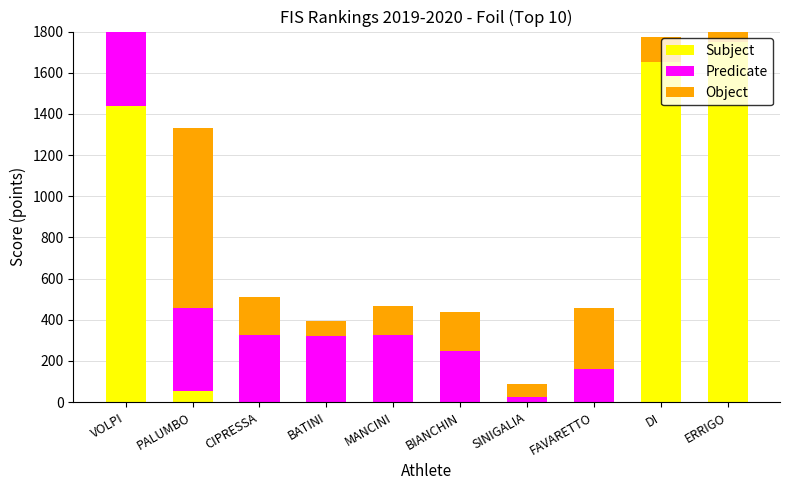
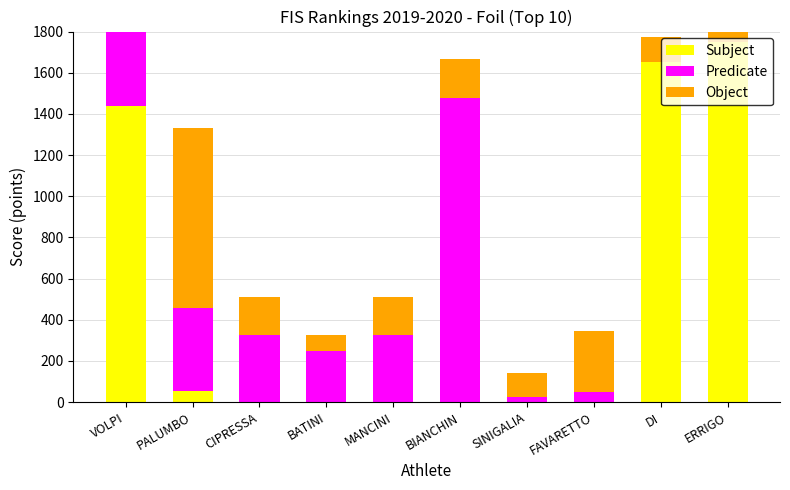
Predicate, BATINI: 320 -> 250
Object, MANCINI: 140 -> 190
Predicate, BIANCHIN: 250 -> 1480
Object, SINIGALIA: 70 -> 120
Predicate, FAVARETTO: 160 -> 50
